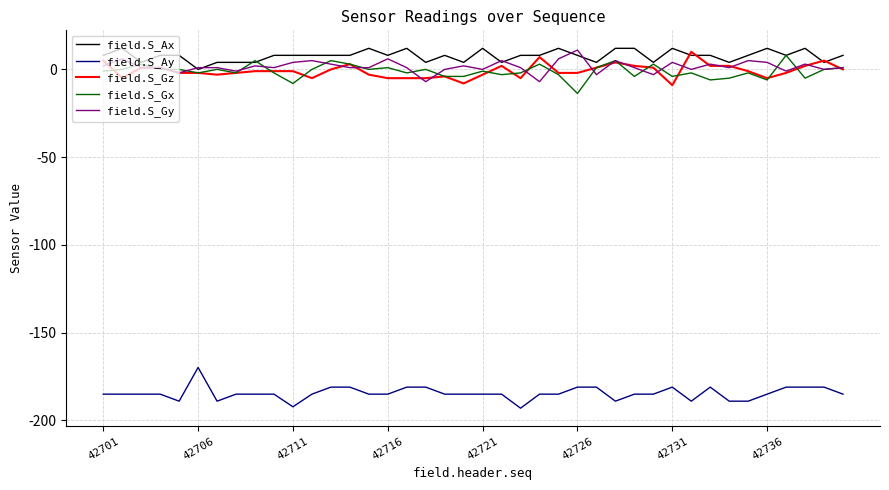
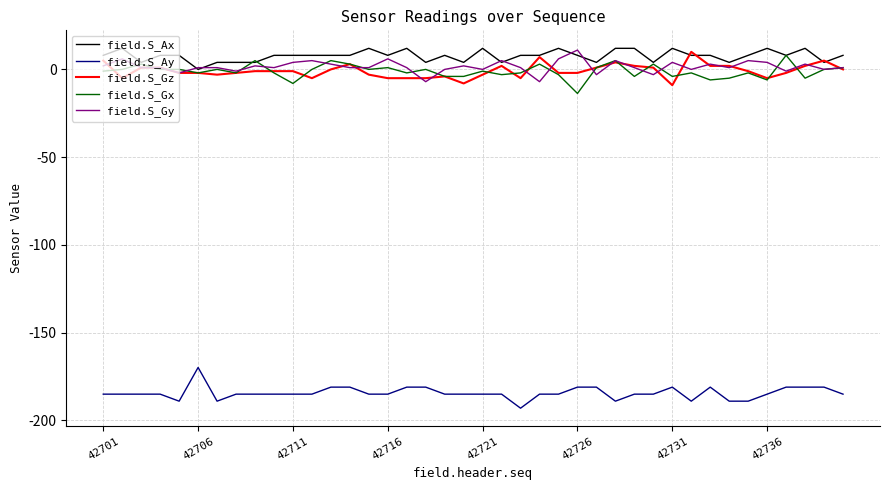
field.S_Ay, 42711: -192 -> -185
